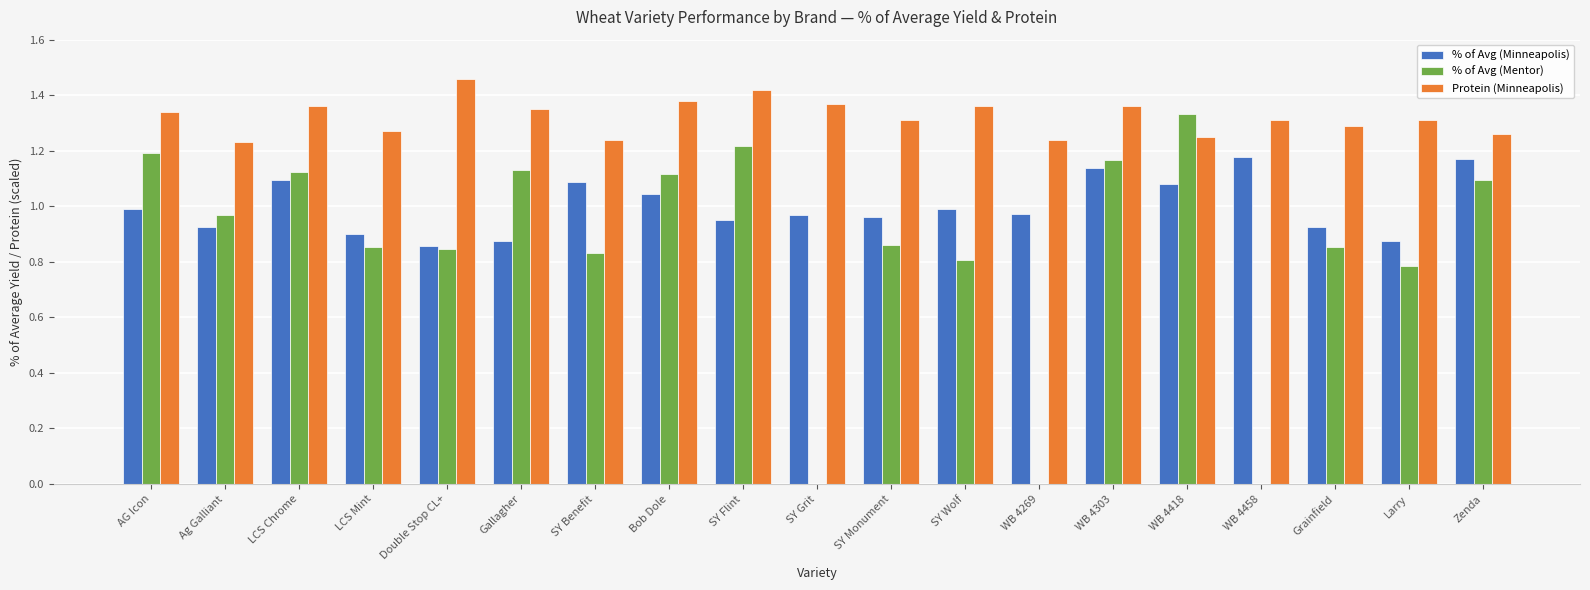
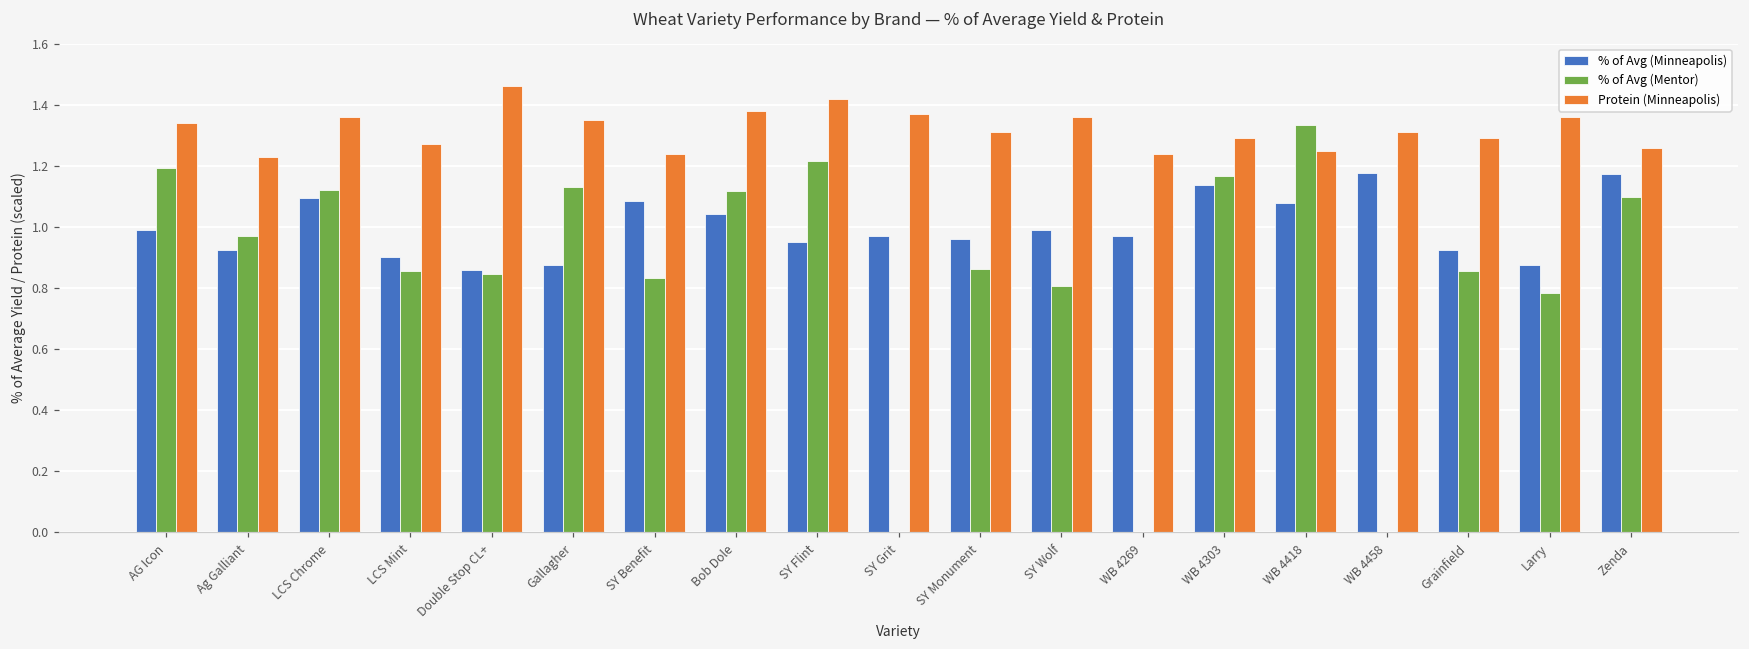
Protein (Minneapolis), WB 4303: 1.36 -> 1.29
Protein (Minneapolis), Larry: 1.31 -> 1.36
